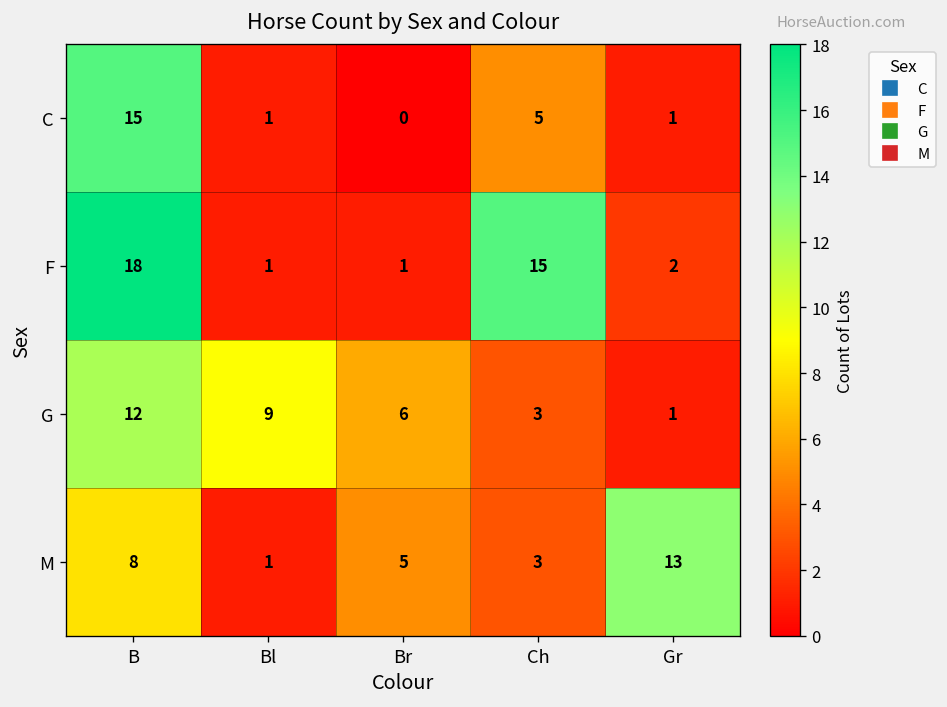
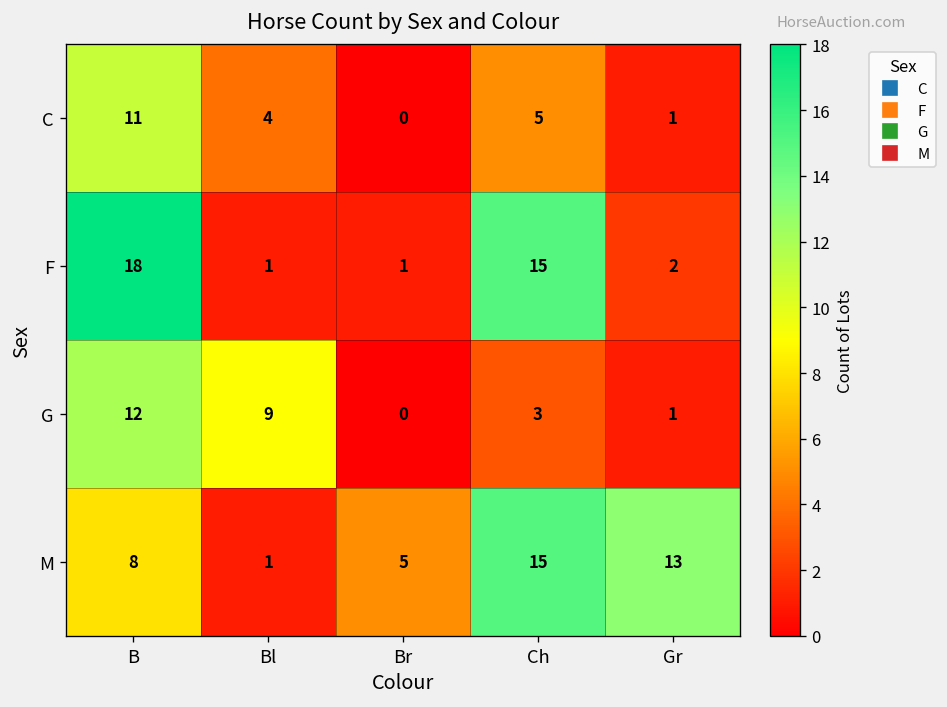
C, B: 15 -> 11
C, Bl: 1 -> 4
G, Br: 6 -> 0
M, Ch: 3 -> 15
